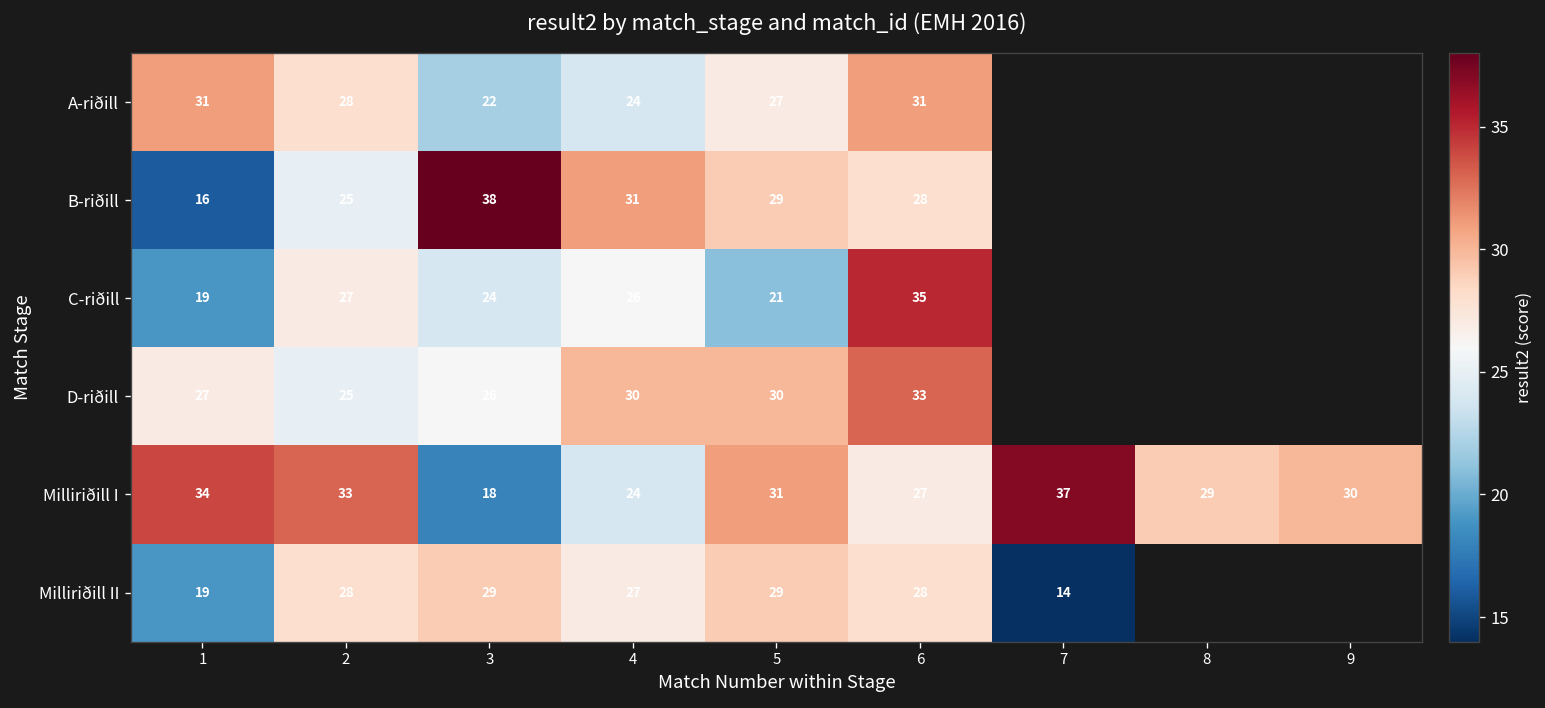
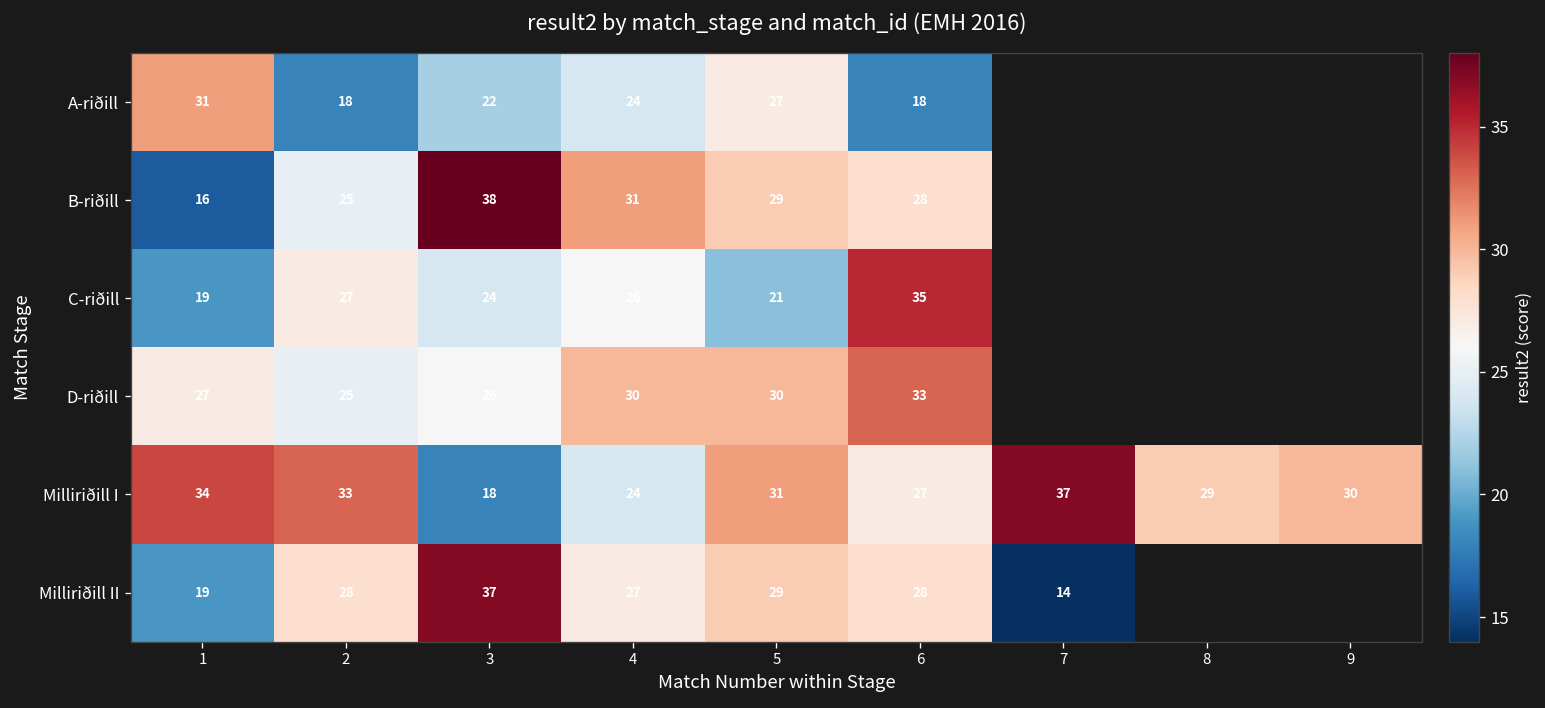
A-riðill, 2: 28 -> 18
A-riðill, 6: 31 -> 18
Milliriðill II, 3: 29 -> 37
